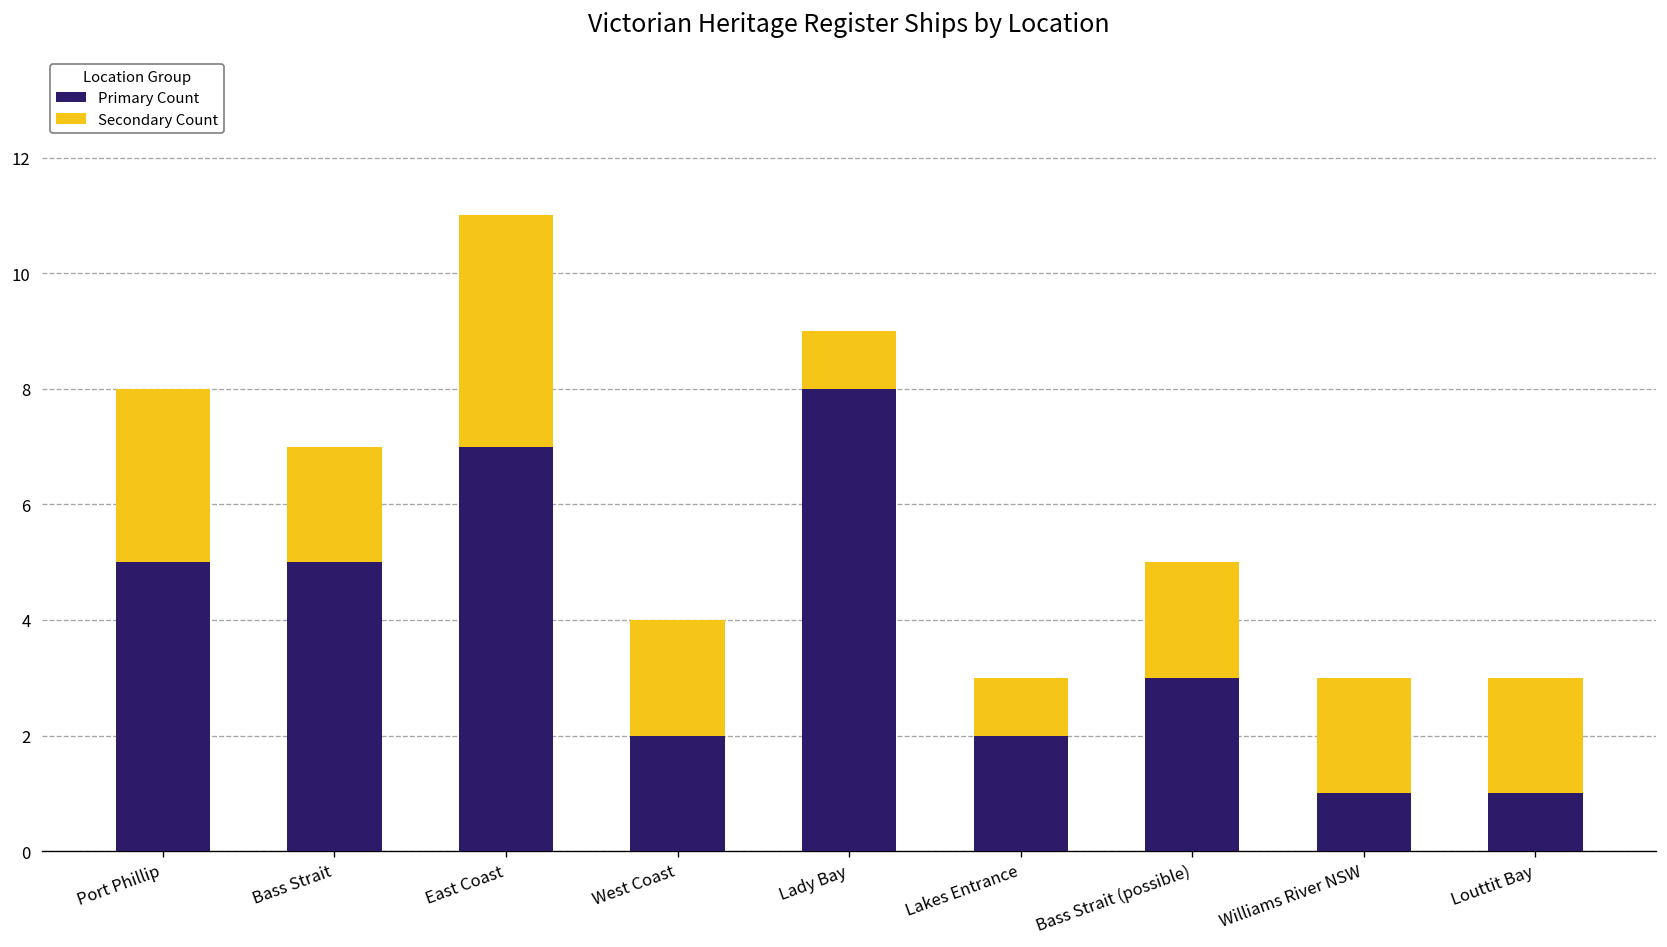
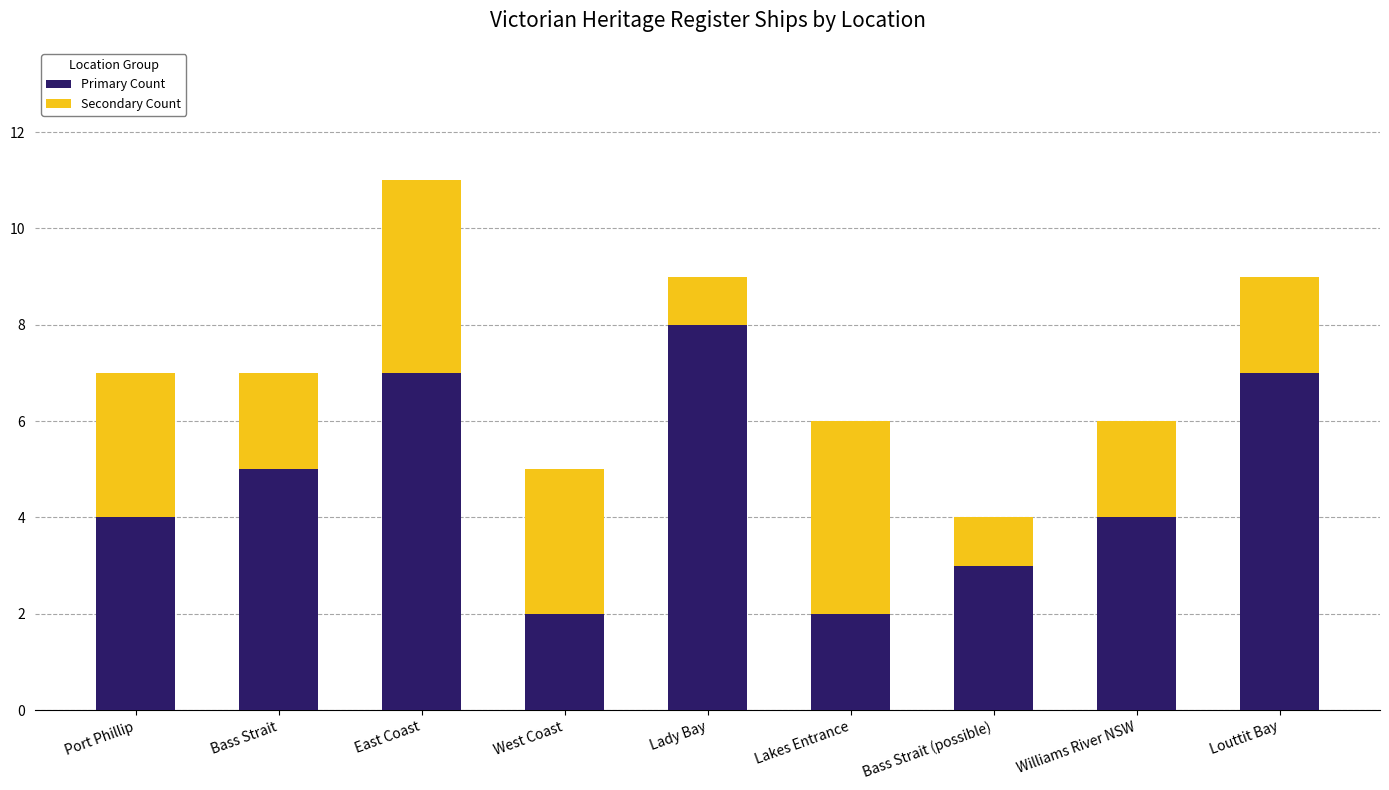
Primary Count, Port Phillip: 5 -> 4
Secondary Count, West Coast: 2 -> 3
Secondary Count, Lakes Entrance: 1 -> 4
Secondary Count, Bass Strait (possible): 2 -> 1
Primary Count, Williams River NSW: 1 -> 4
Primary Count, Louttit Bay: 1 -> 7
